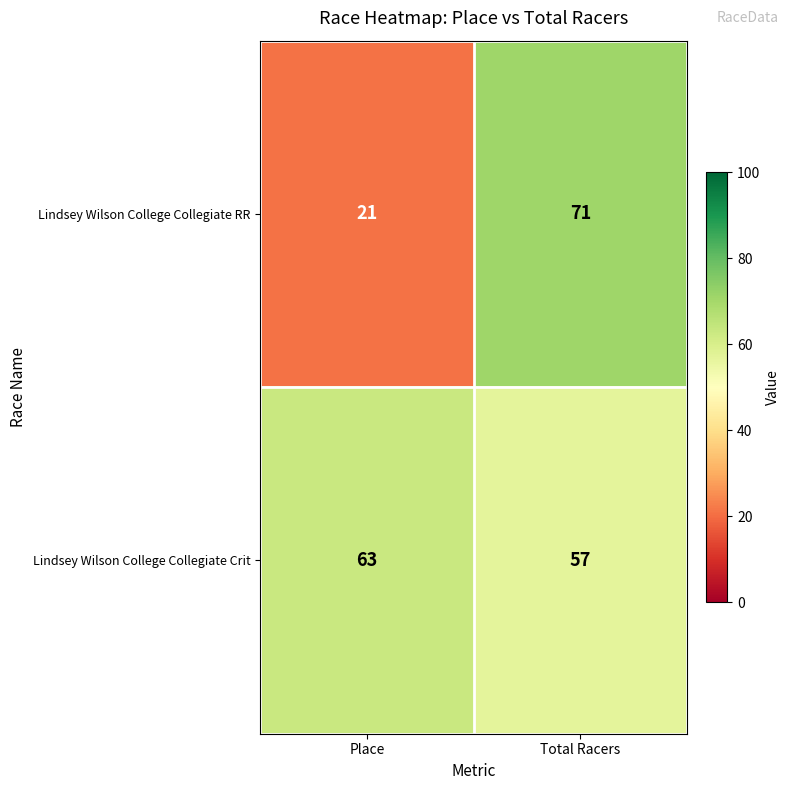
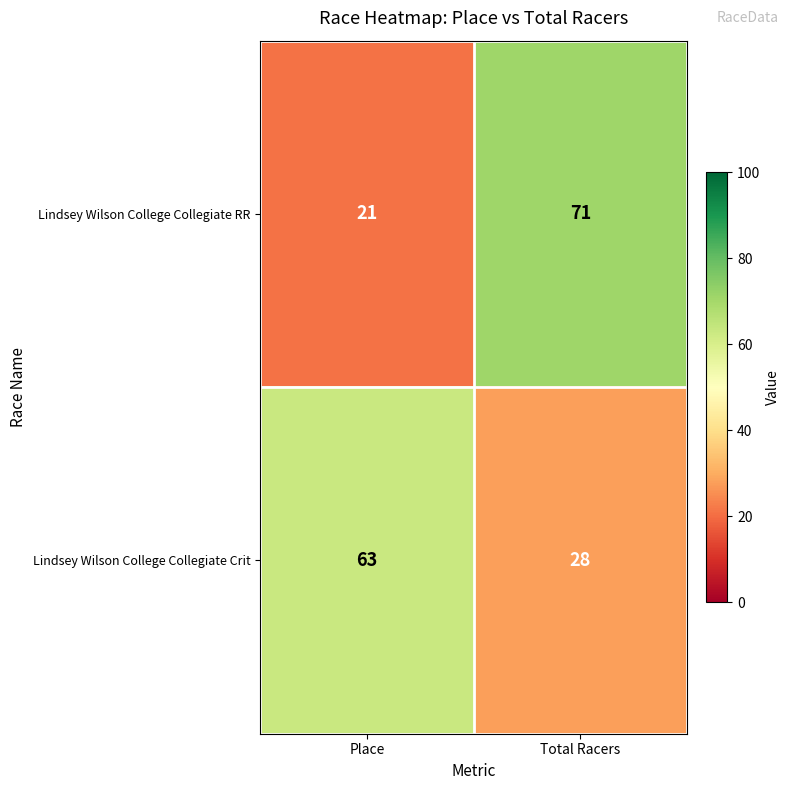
Lindsey Wilson College Collegiate Crit, Total Racers: 57 -> 28
